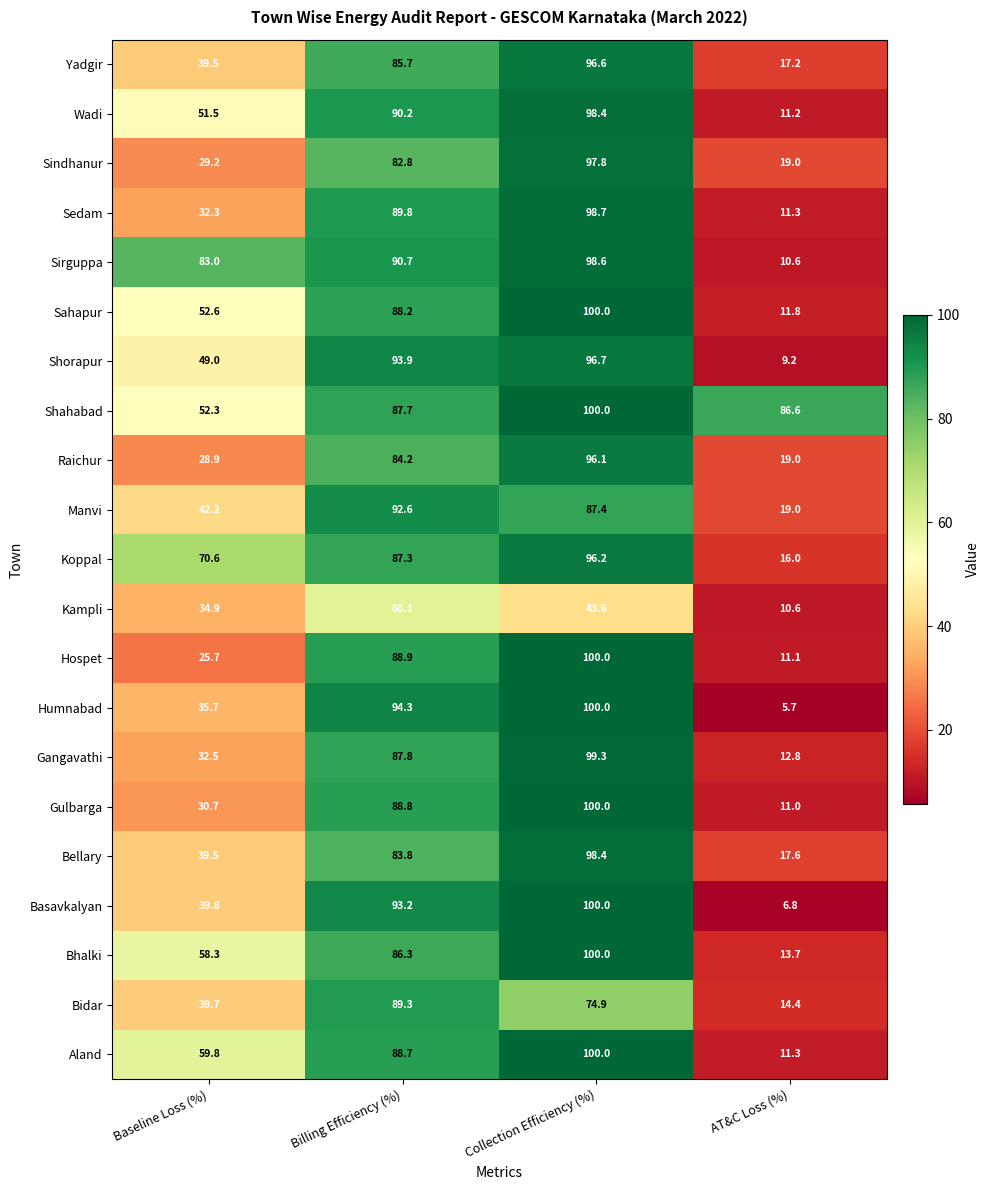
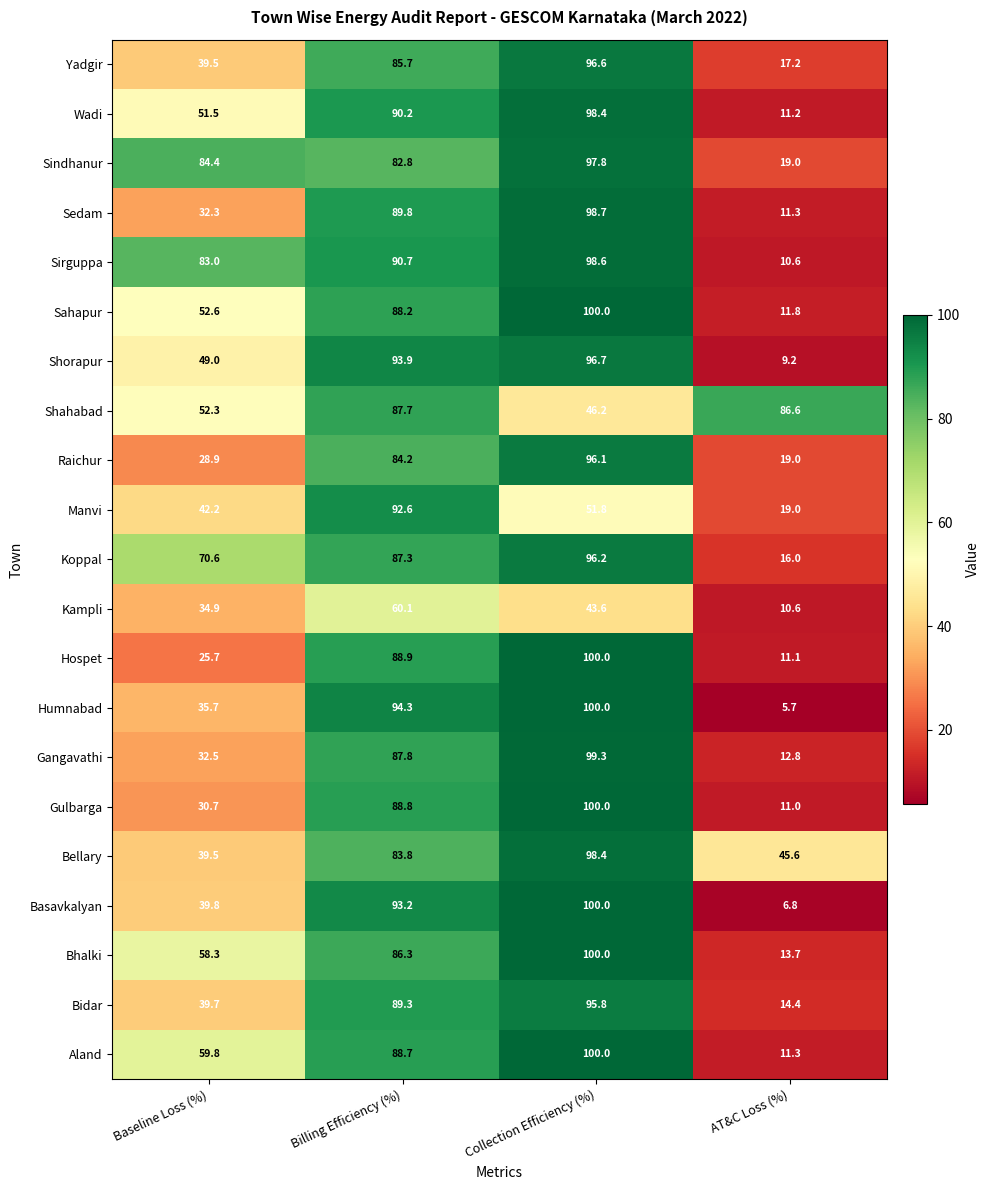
Sindhanur, Baseline Loss (%): 29.2 -> 84.4
Shahabad, Collection Efficiency (%): 100.0 -> 46.2
Manvi, Collection Efficiency (%): 87.4 -> 51.8
Bellary, AT&C Loss (%): 17.6 -> 45.6
Bidar, Collection Efficiency (%): 74.9 -> 95.8
